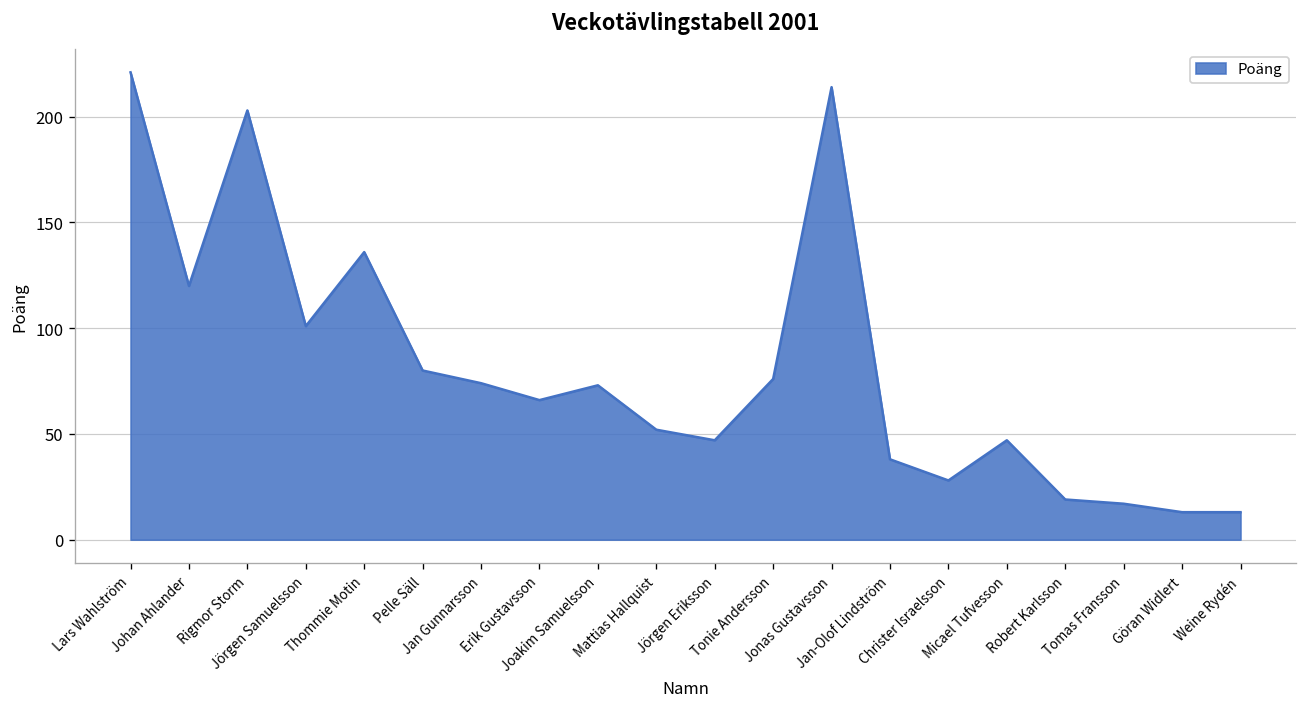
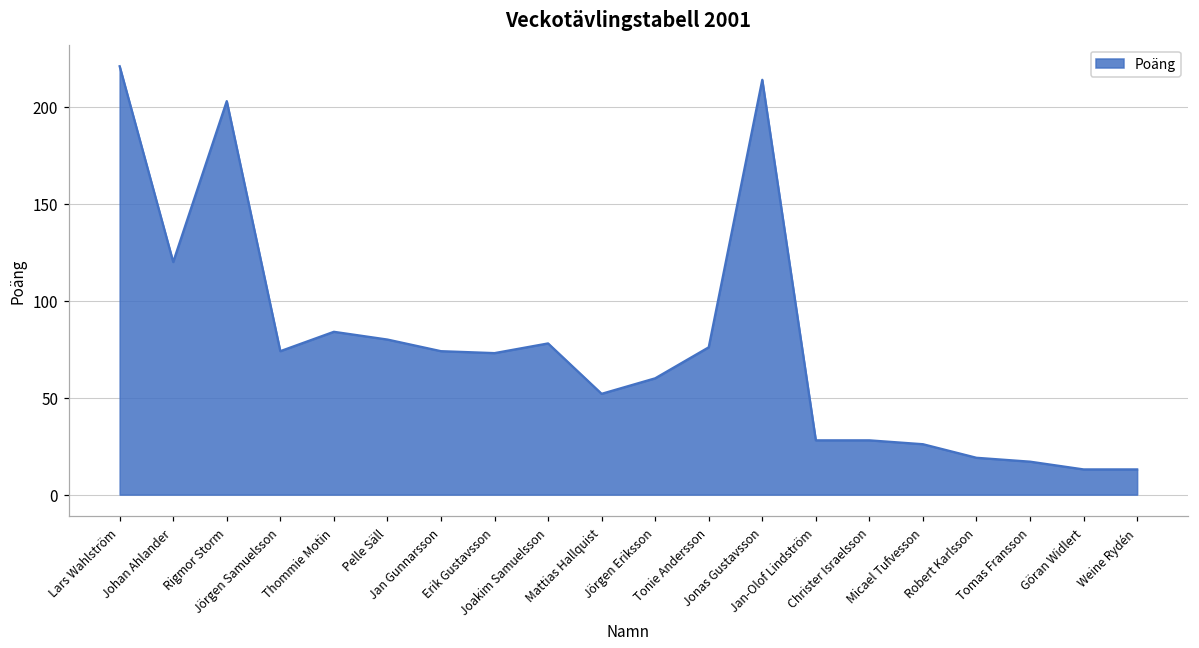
Jörgen Samuelsson: 101 -> 74
Thommie Motin: 136 -> 84
Erik Gustavsson: 66 -> 73
Joakim Samuelsson: 73 -> 78
Jörgen Eriksson: 47 -> 60
Jan-Olof Lindström: 38 -> 28
Micael Tufvesson: 47 -> 26
